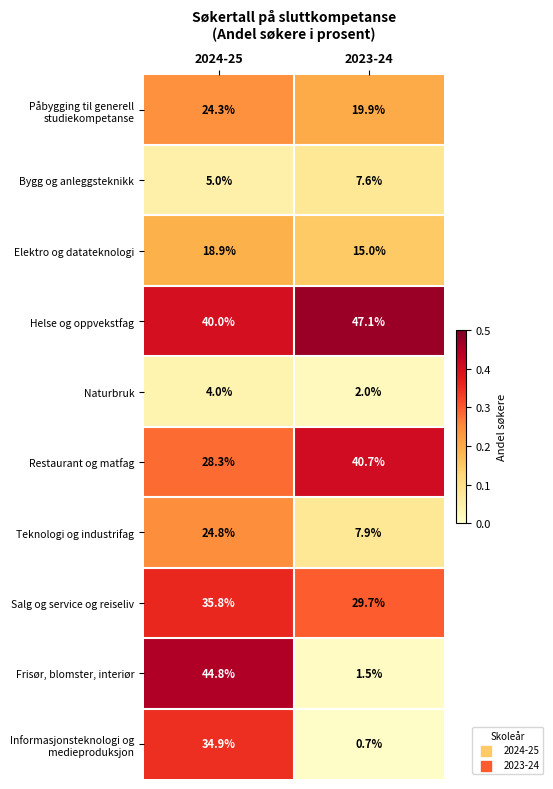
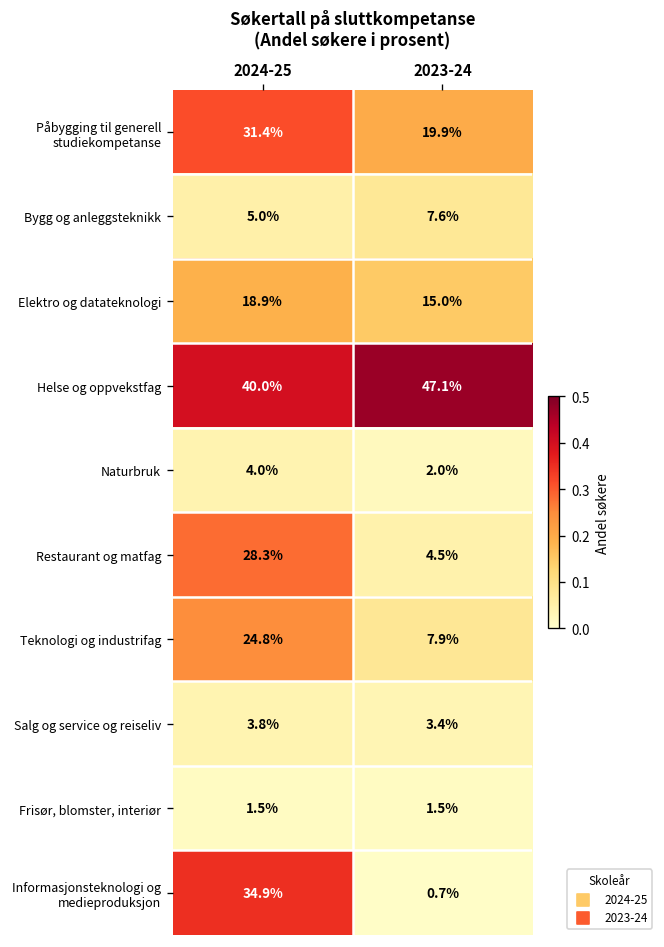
Påbygging til generell studiekompetanse, 2024-25: 24.3% -> 31.4%
Restaurant og matfag, 2023-24: 40.7% -> 4.5%
Salg og service og reiseliv, 2024-25: 35.8% -> 3.8%
Salg og service og reiseliv, 2023-24: 29.7% -> 3.4%
Frisør, blomster, interiør, 2024-25: 44.8% -> 1.5%
